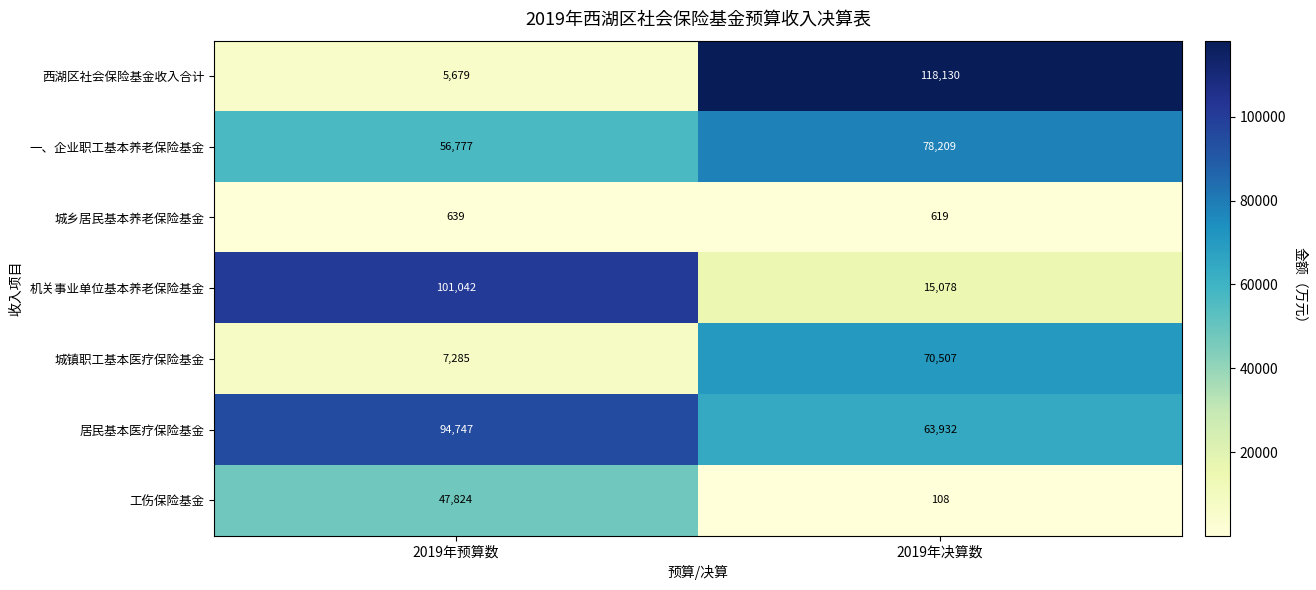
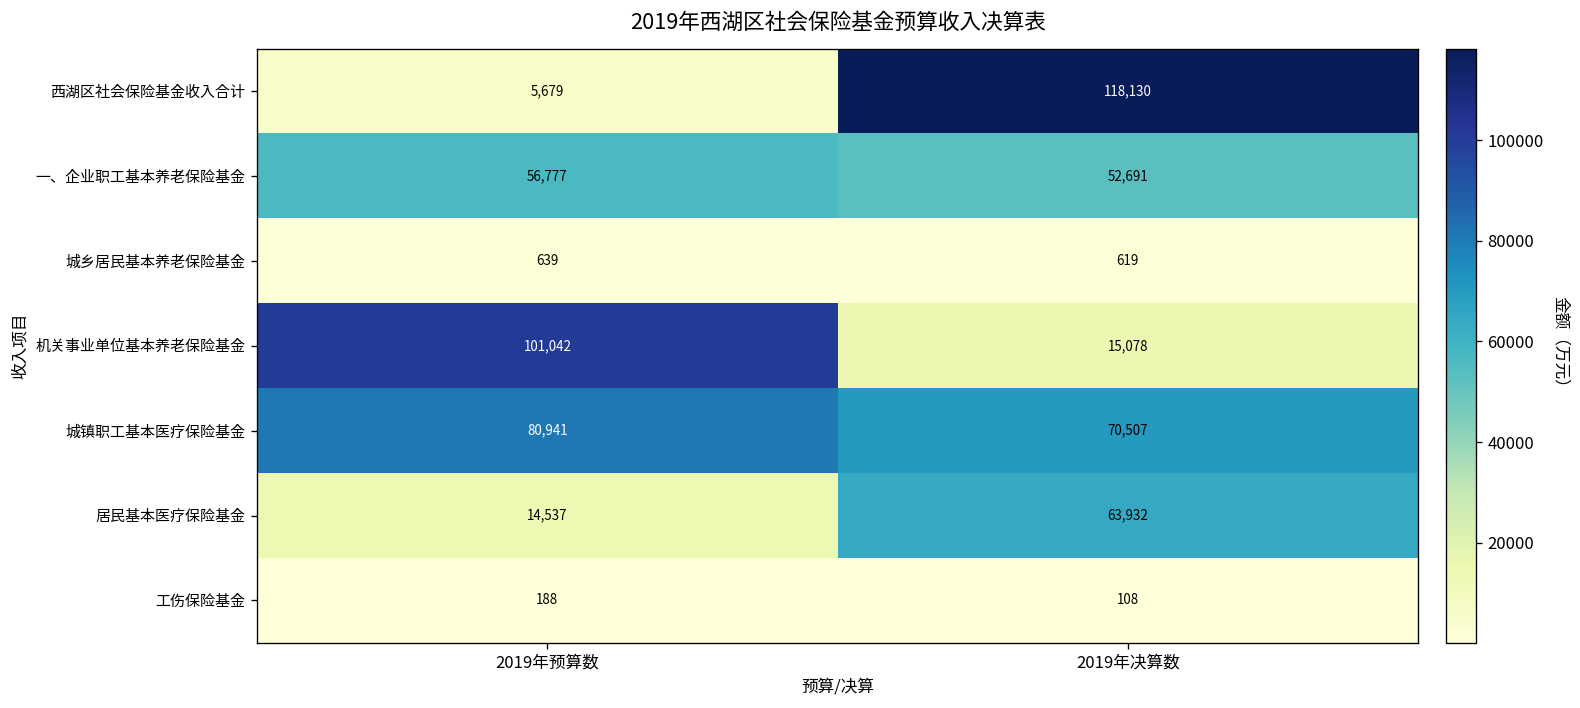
一、企业职工基本养老保险基金, 2019年决算数: 78,209 -> 52,691
城镇职工基本医疗保险基金, 2019年预算数: 7,285 -> 80,941
居民基本医疗保险基金, 2019年预算数: 94,747 -> 14,537
工伤保险基金, 2019年预算数: 47,824 -> 188
